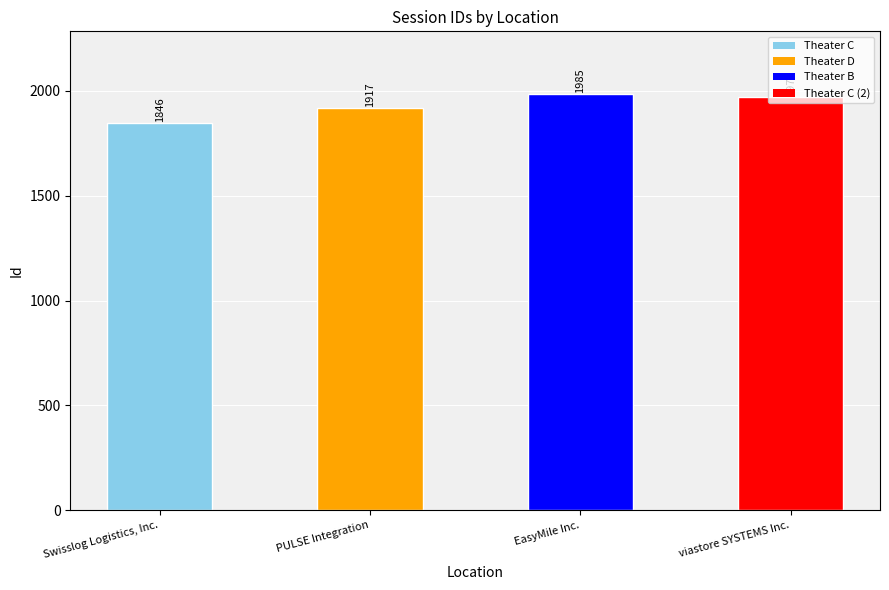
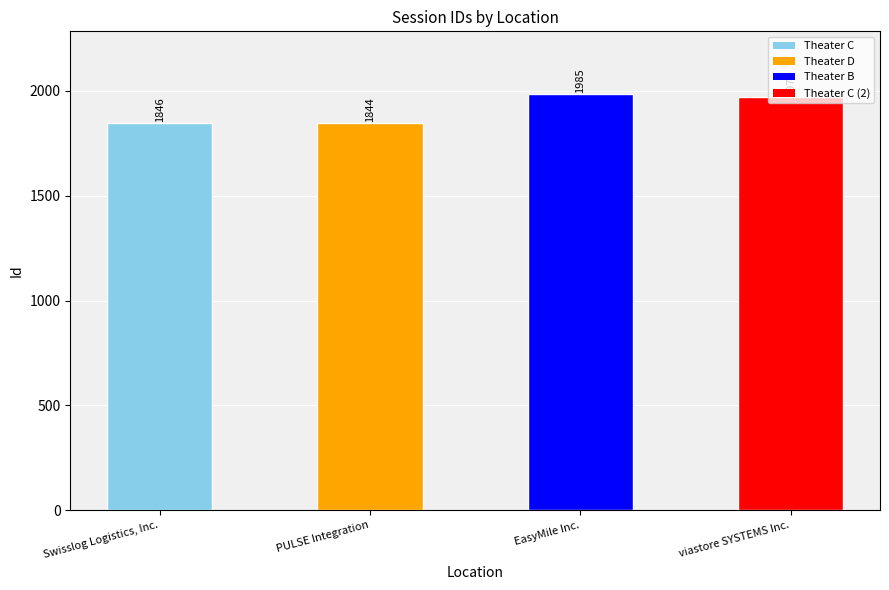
PULSE Integration: 1917 -> 1844
